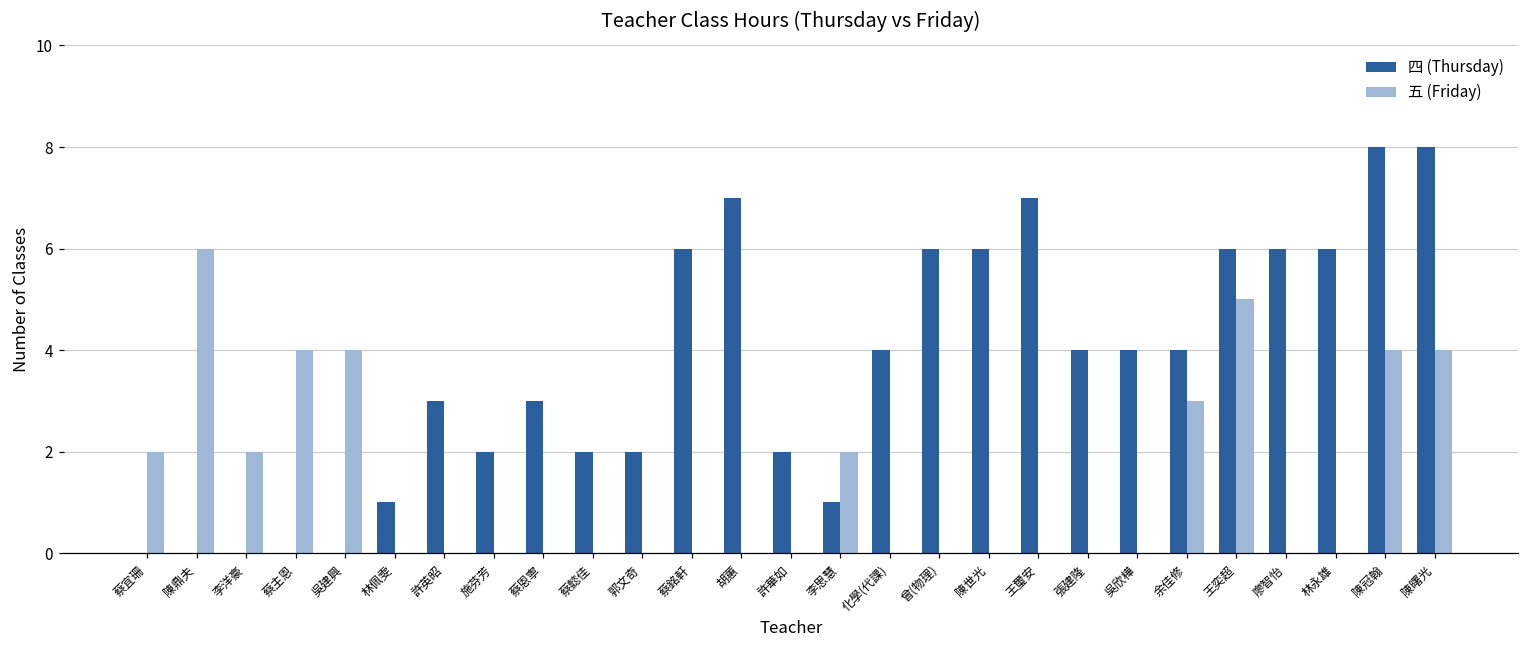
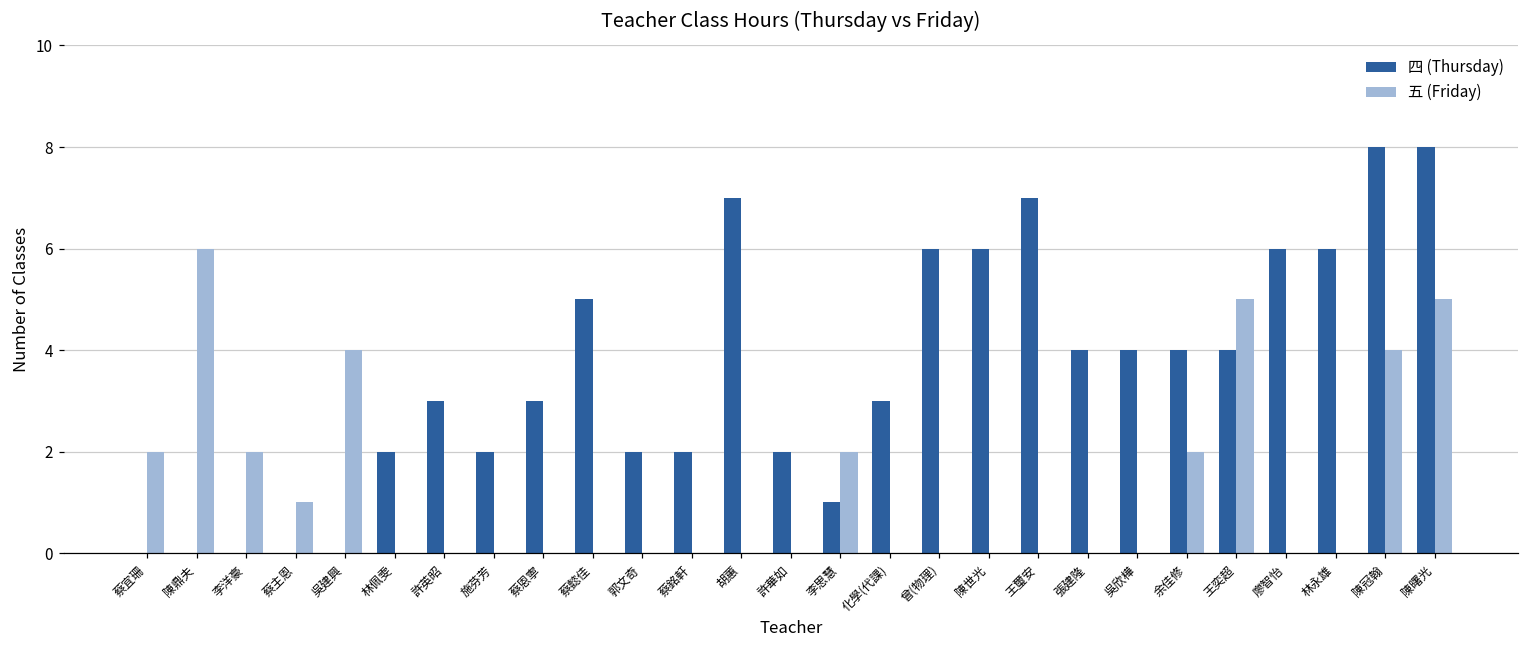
五 (Friday), 蔡主恩: 4 -> 1
四 (Thursday), 林佩雯: 1 -> 2
四 (Thursday), 蔡懿佳: 2 -> 5
四 (Thursday), 蔡銘軒: 6 -> 2
四 (Thursday), 化學(代課): 4 -> 3
五 (Friday), 余佳修: 3 -> 2
四 (Thursday), 王奕超: 6 -> 4
五 (Friday), 陳曙光: 4 -> 5
